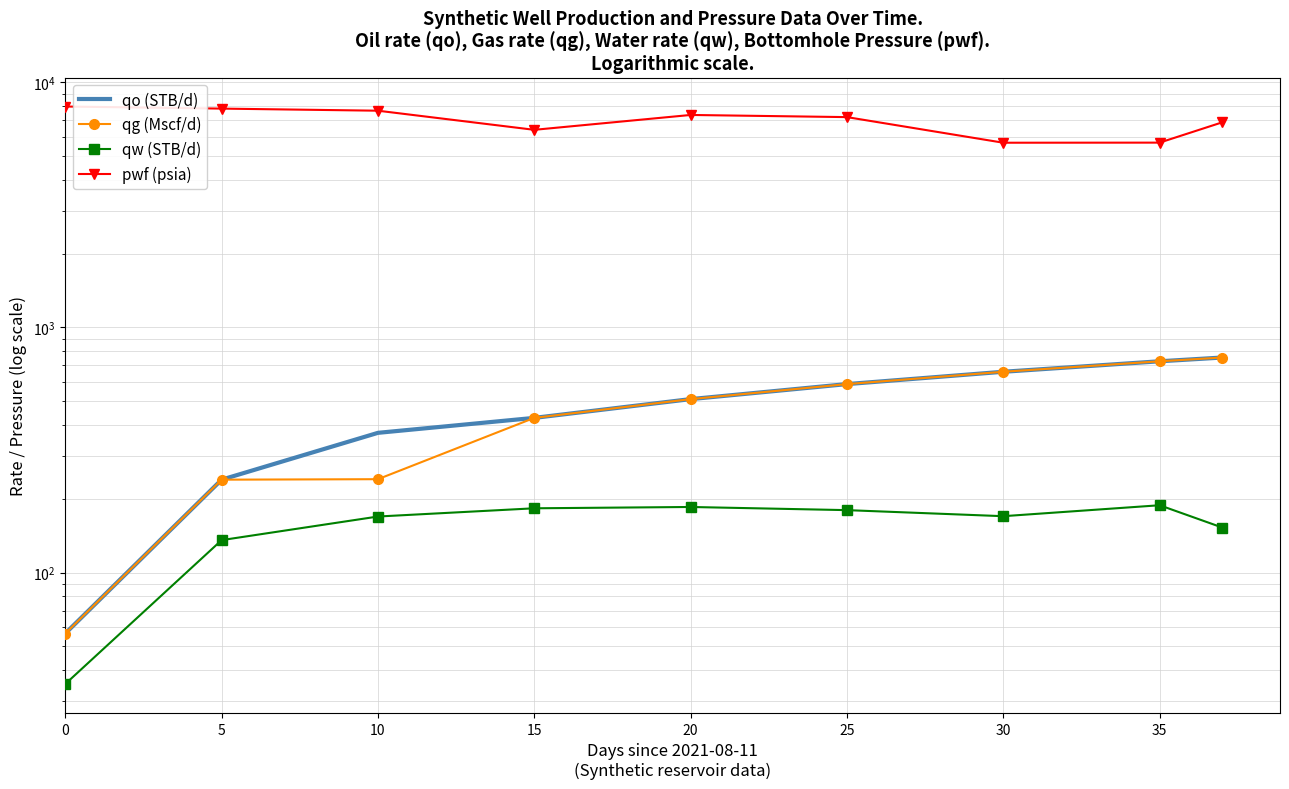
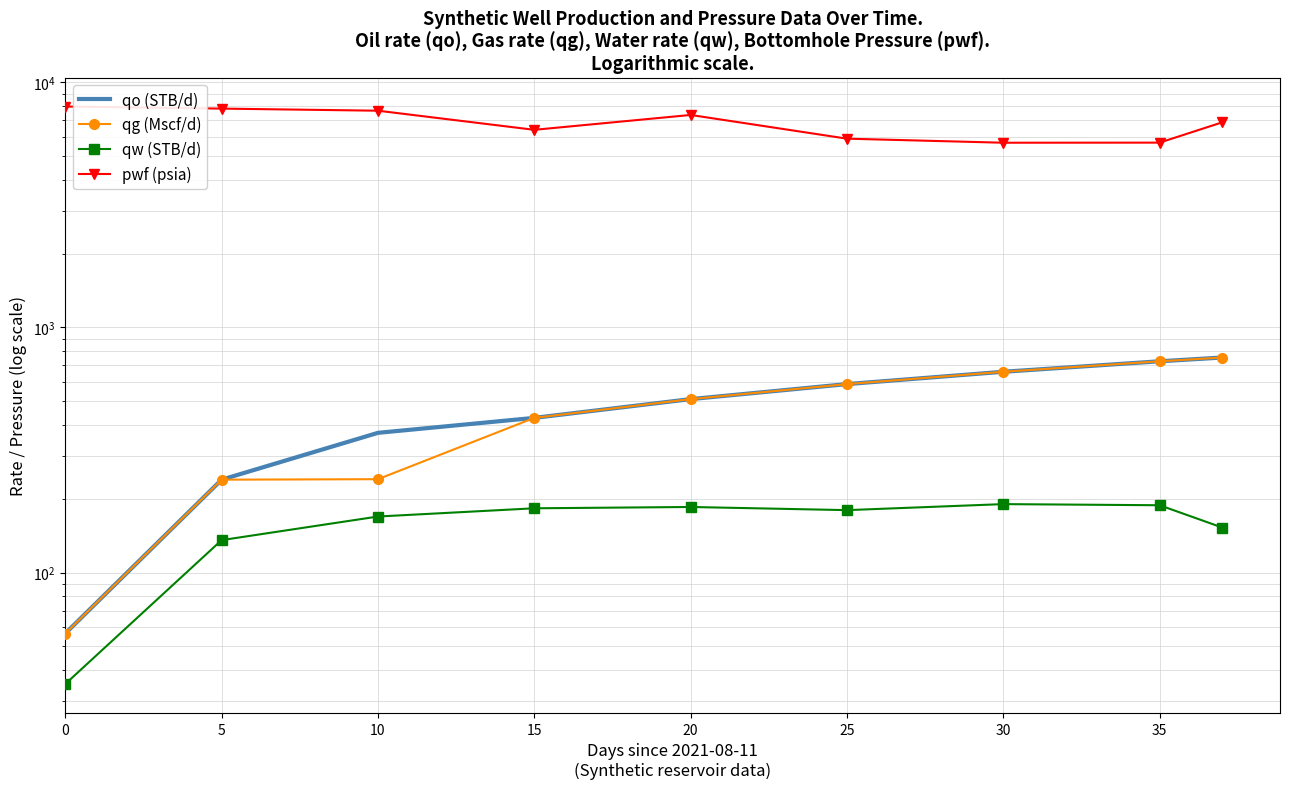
pwf (psia), 25: 7200 -> 5900
qw (STB/d), 30: 170 -> 190
